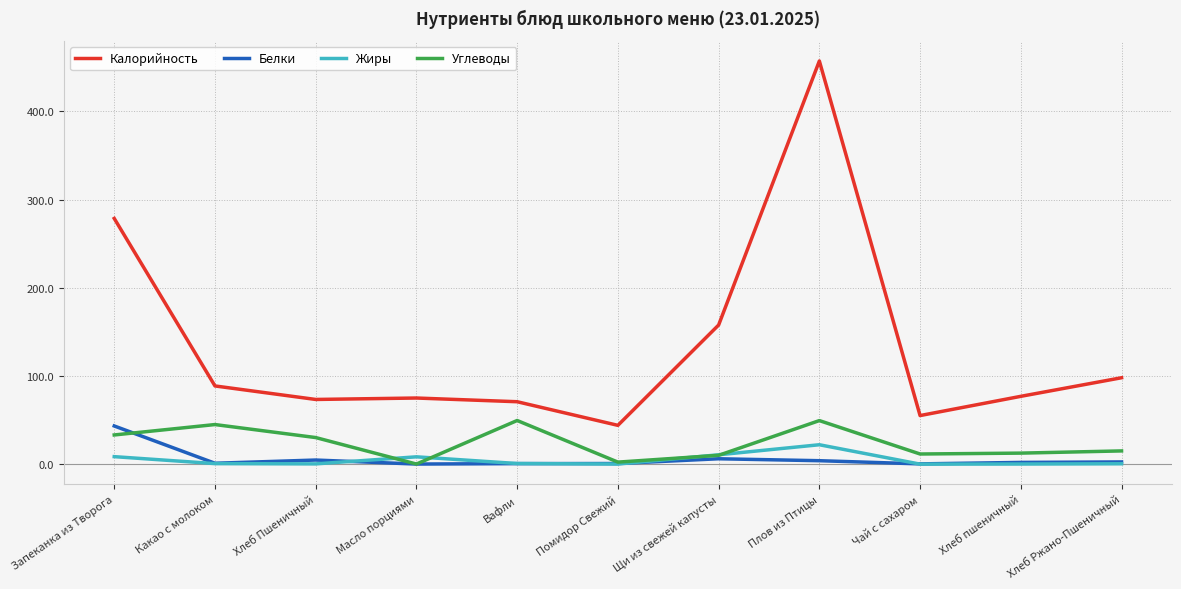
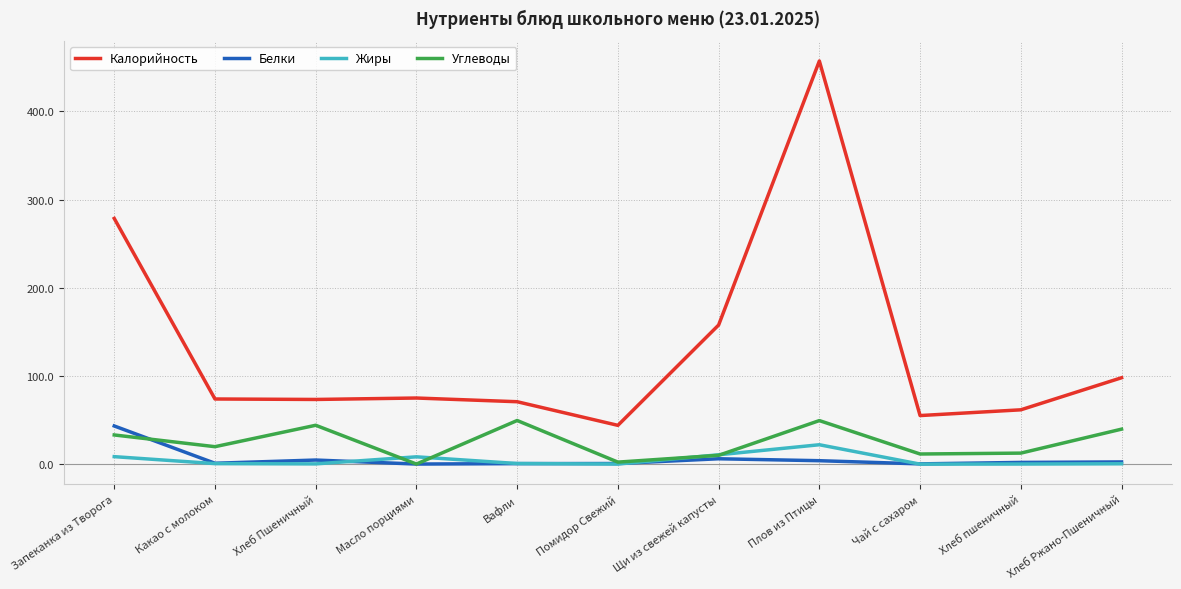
Калорийность, Какао с молоком: 90 -> 70
Углеводы, Какао с молоком: 40 -> 20
Углеводы, Хлеб Пшеничный: 30 -> 40
Калорийность, Хлеб пшеничный: 80 -> 60
Углеводы, Хлеб Ржано-Пшеничный: 20 -> 40
